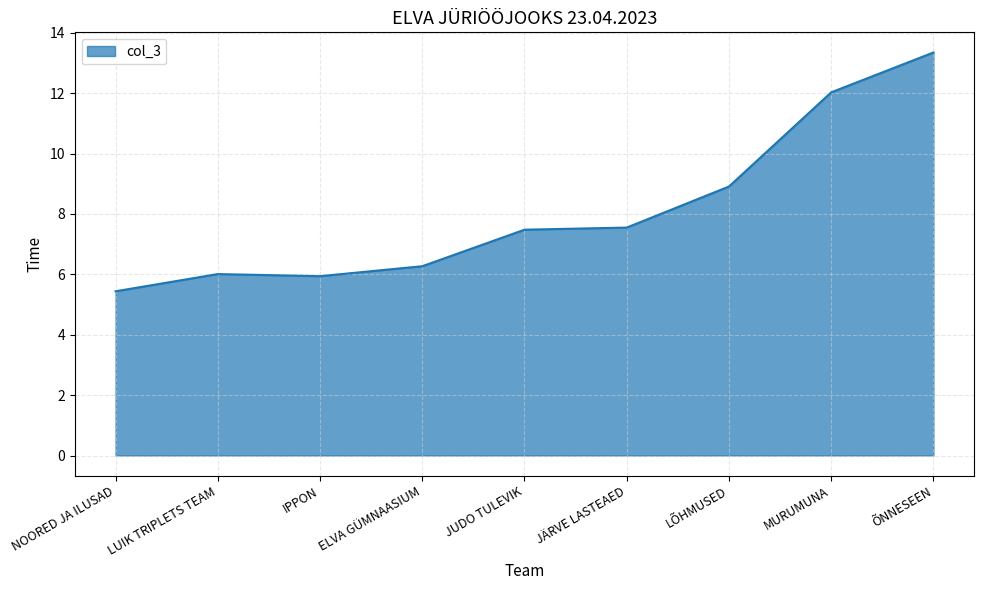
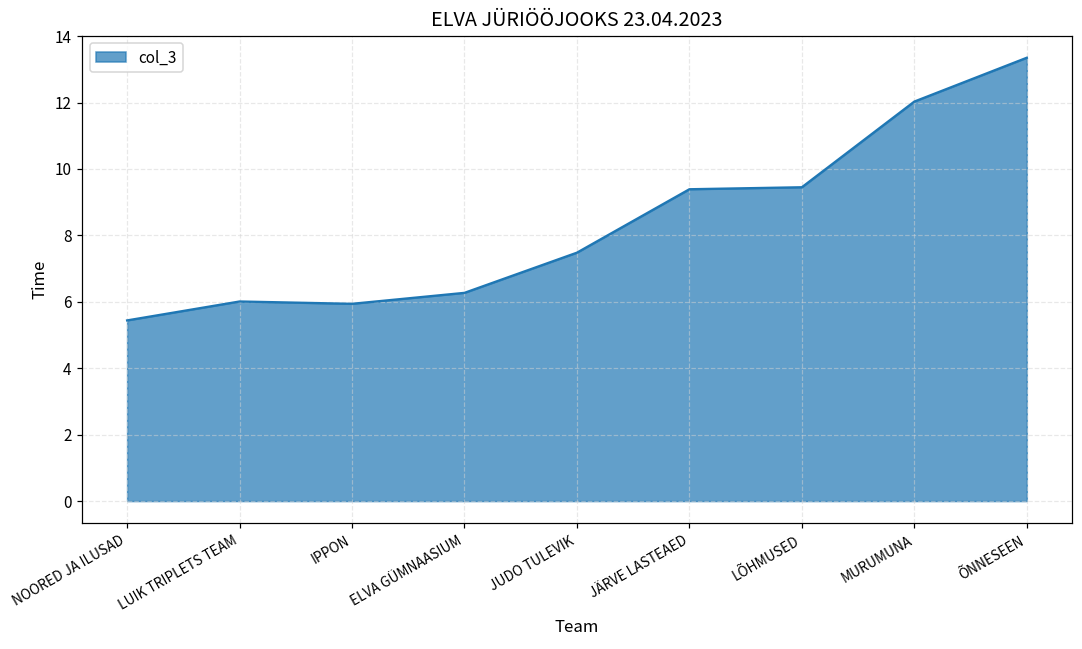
JÄRVE LASTEAED: 7.6 -> 9.4
LÕHMUSED: 8.9 -> 9.5
